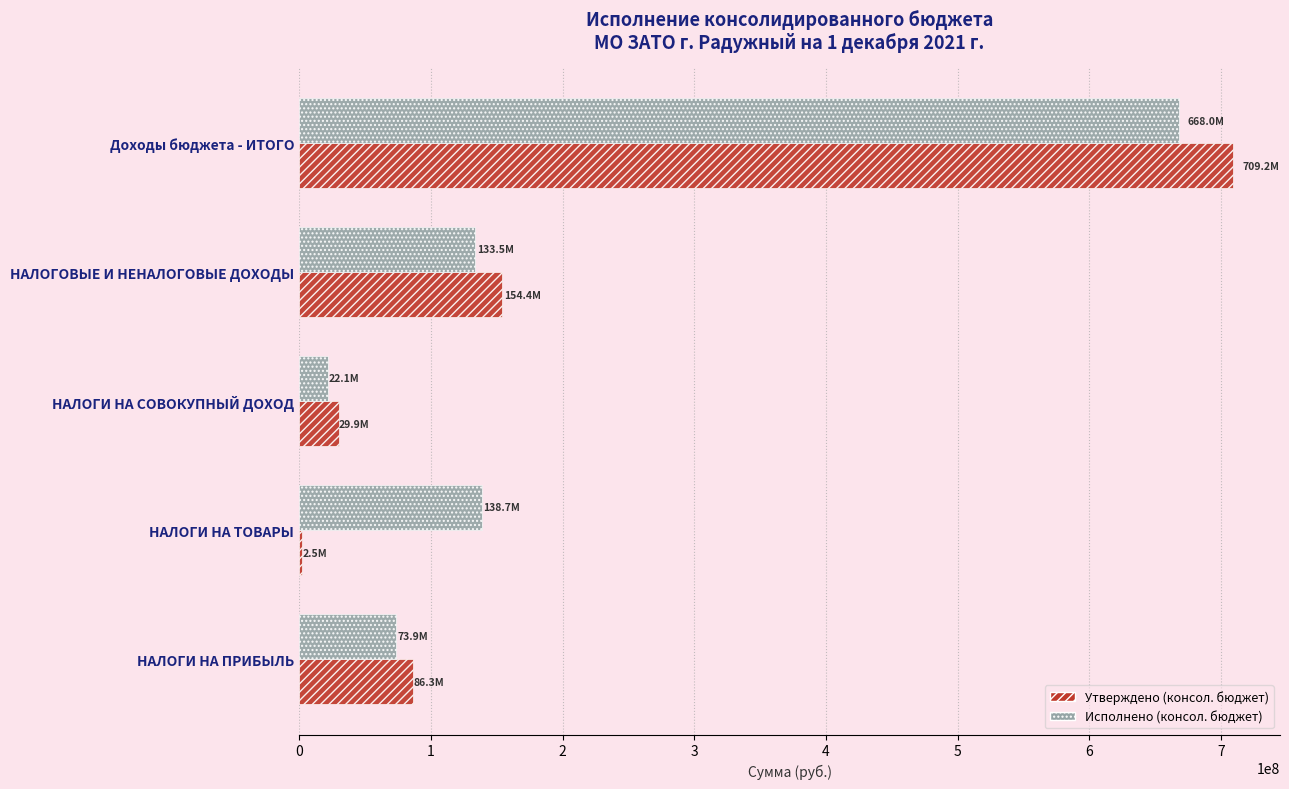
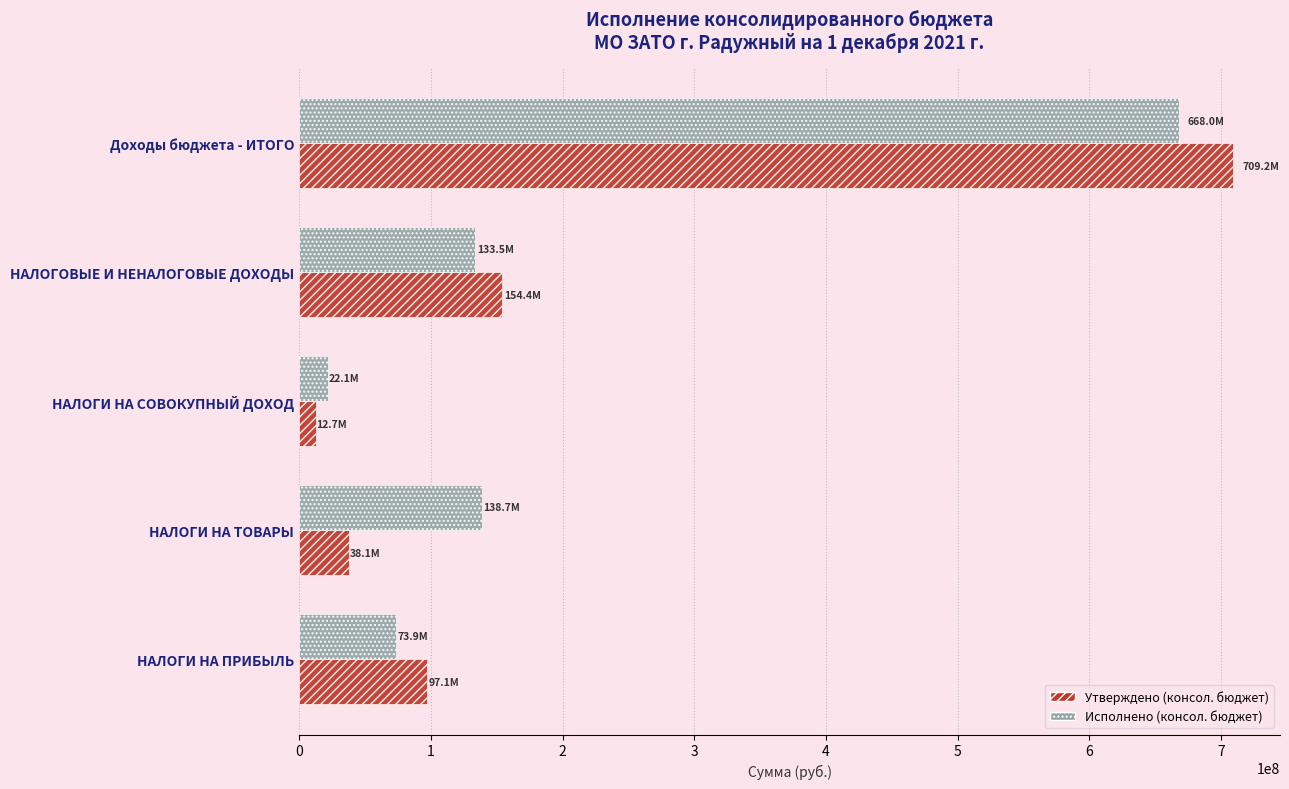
Утверждено (консол. бюджет), НАЛОГИ НА СОВОКУПНЫЙ ДОХОД: 29.9M -> 12.7M
Утверждено (консол. бюджет), НАЛОГИ НА ТОВАРЫ: 2.5M -> 38.1M
Утверждено (консол. бюджет), НАЛОГИ НА ПРИБЫЛЬ: 86.3M -> 97.1M
